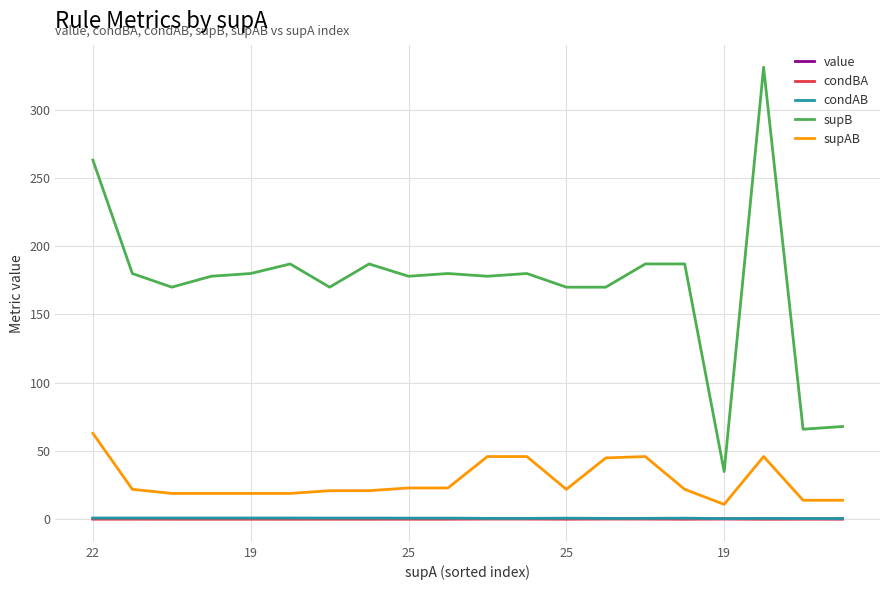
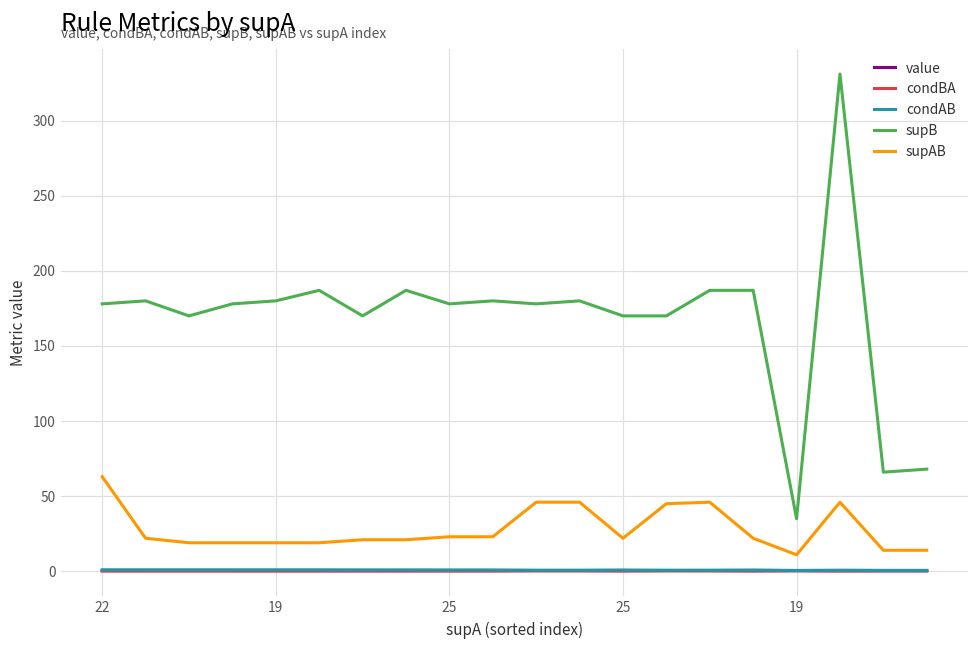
supB, 22: 263 -> 178
